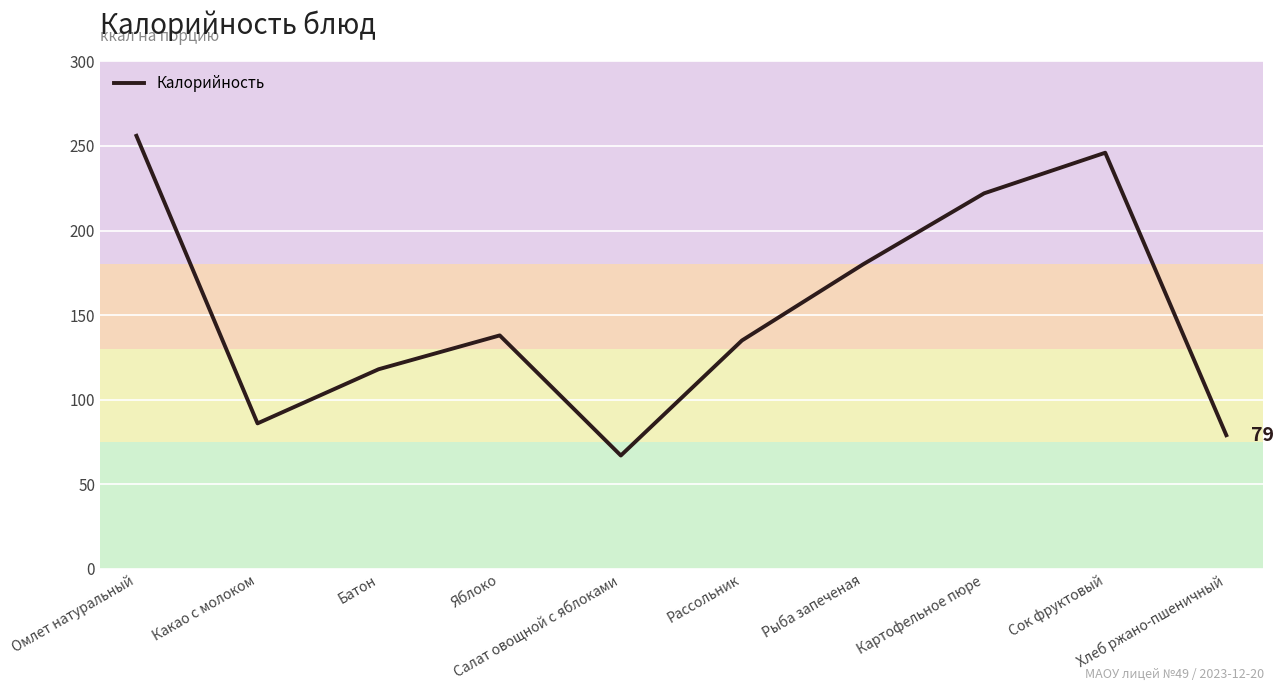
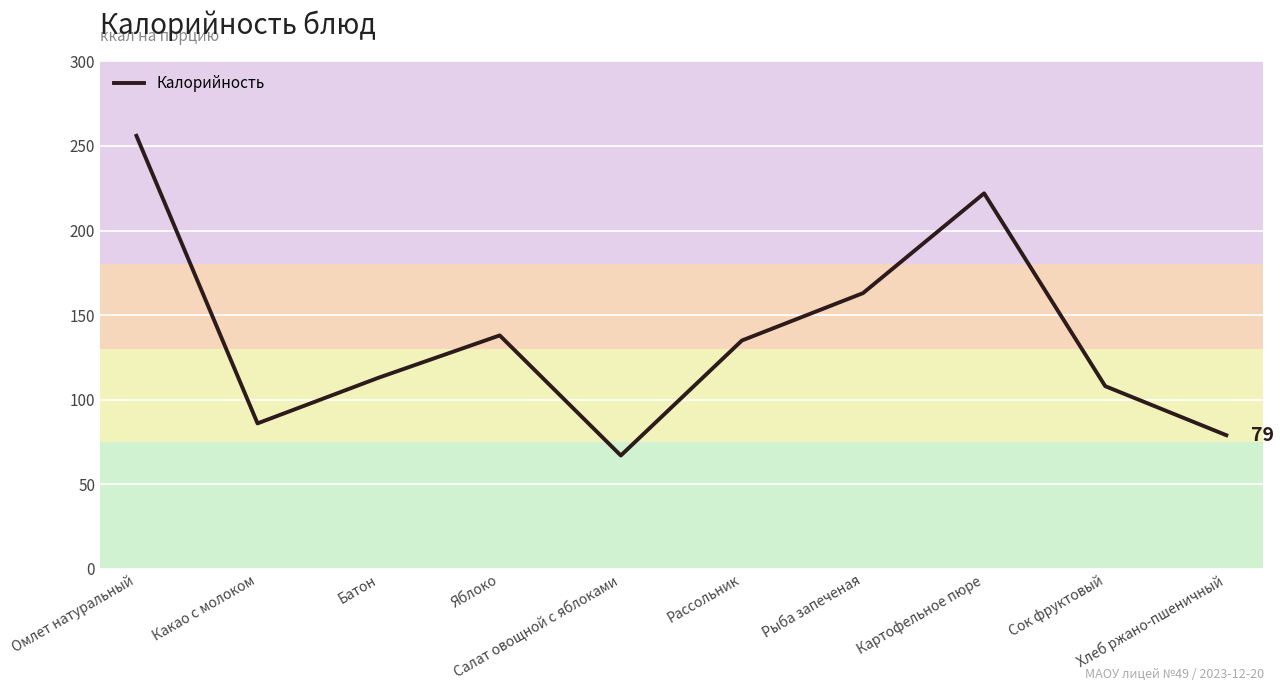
Батон: 118 -> 113
Рыба запеченая: 180 -> 163
Сок фруктовый: 246 -> 108
